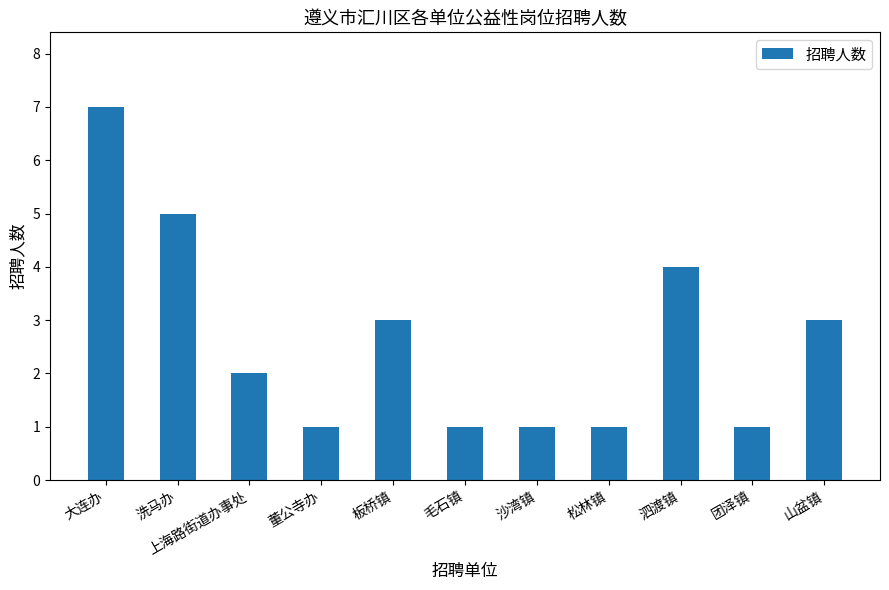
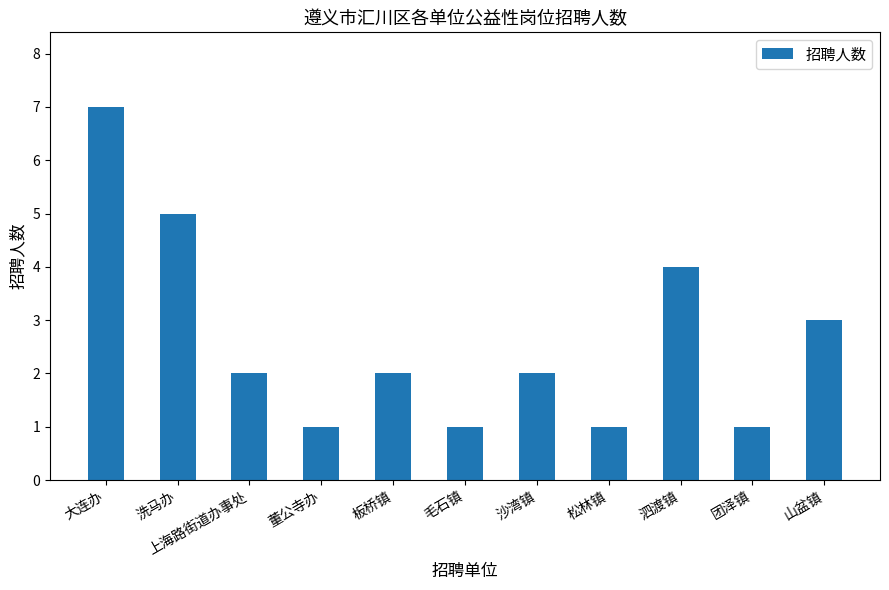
板桥镇: 3 -> 2
沙湾镇: 1 -> 2
